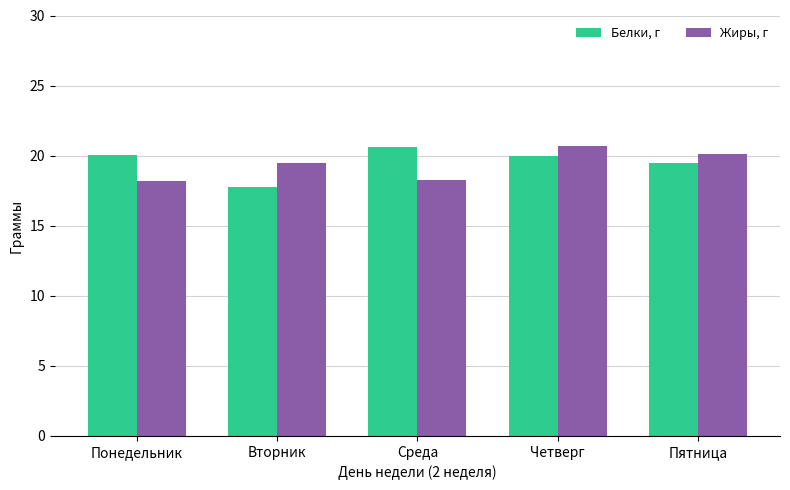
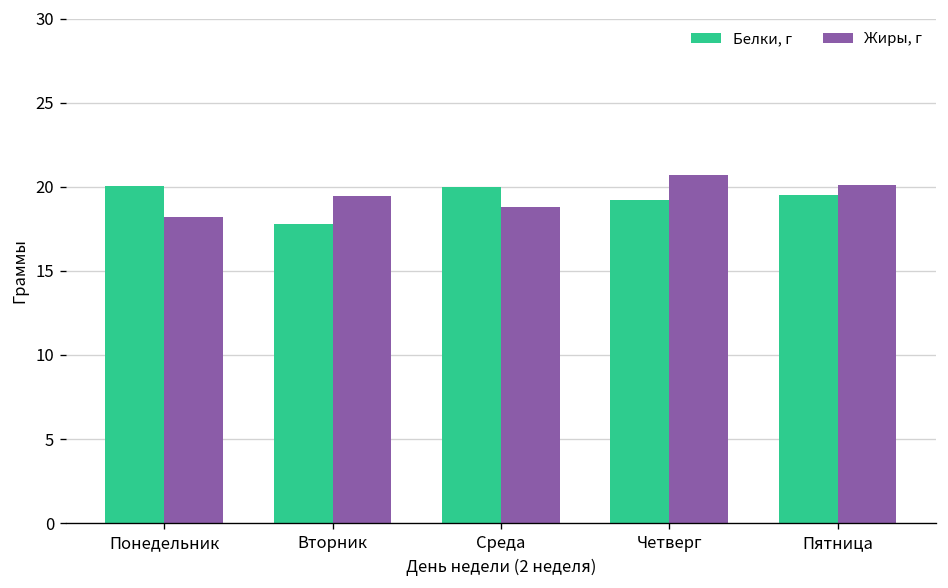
Белки, г, Среда: 20.6 -> 20.0
Жиры, г, Среда: 18.2 -> 18.8
Белки, г, Четверг: 20.0 -> 19.2
